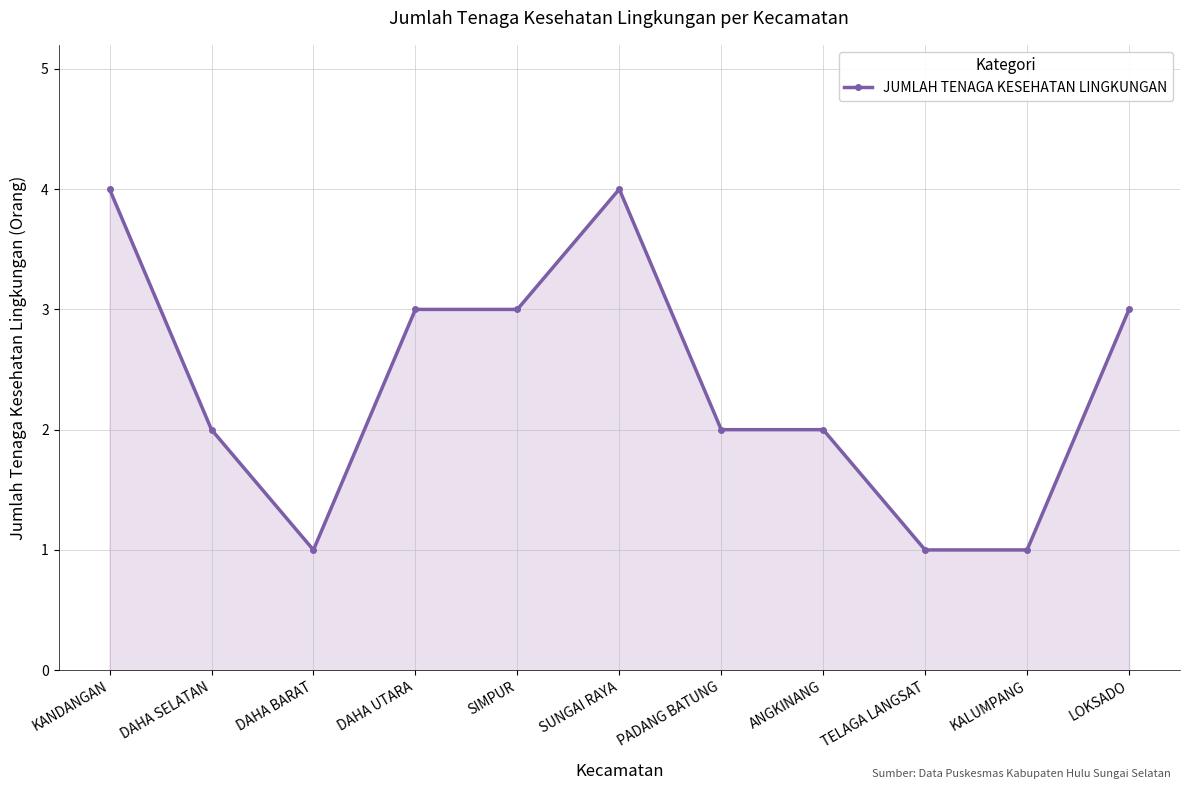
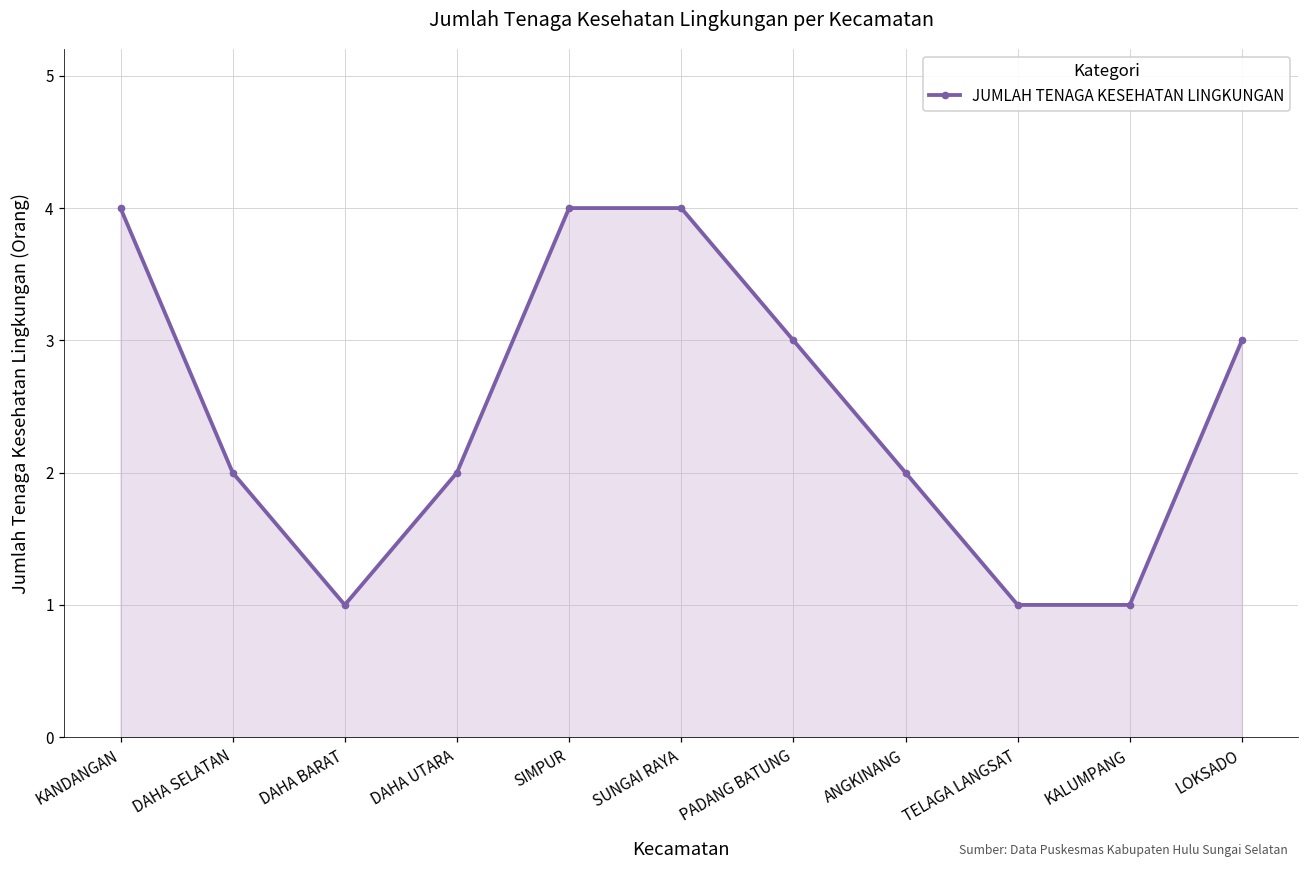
DAHA UTARA: 3 -> 2
SIMPUR: 3 -> 4
PADANG BATUNG: 2 -> 3
